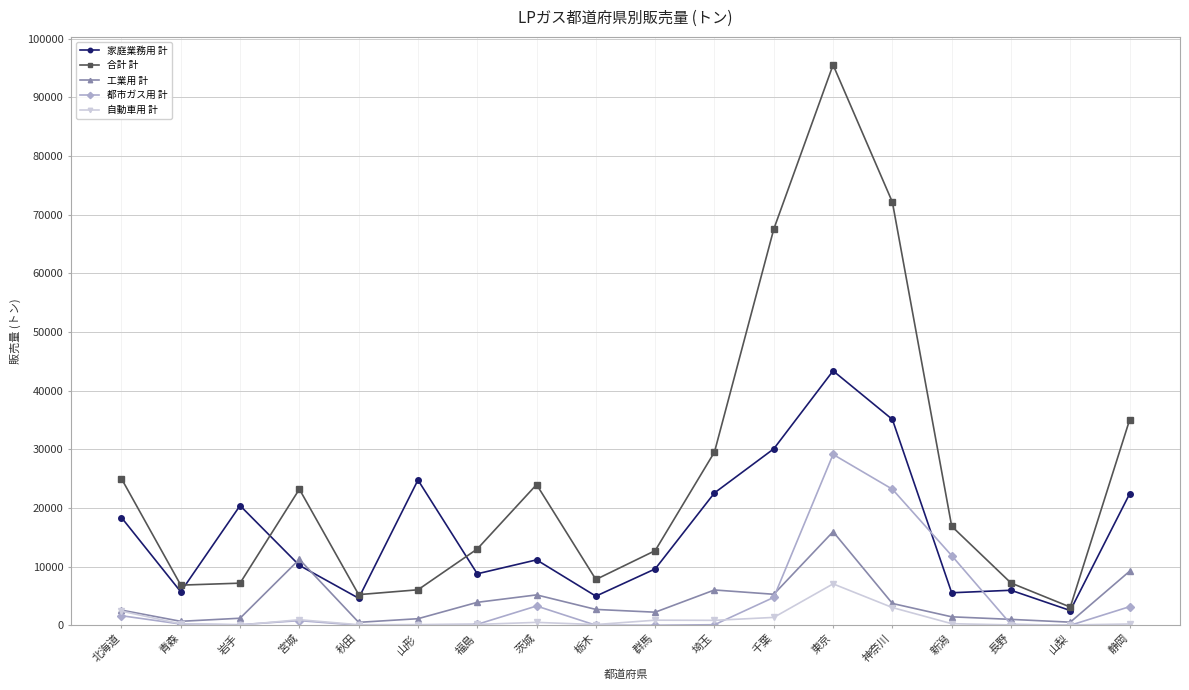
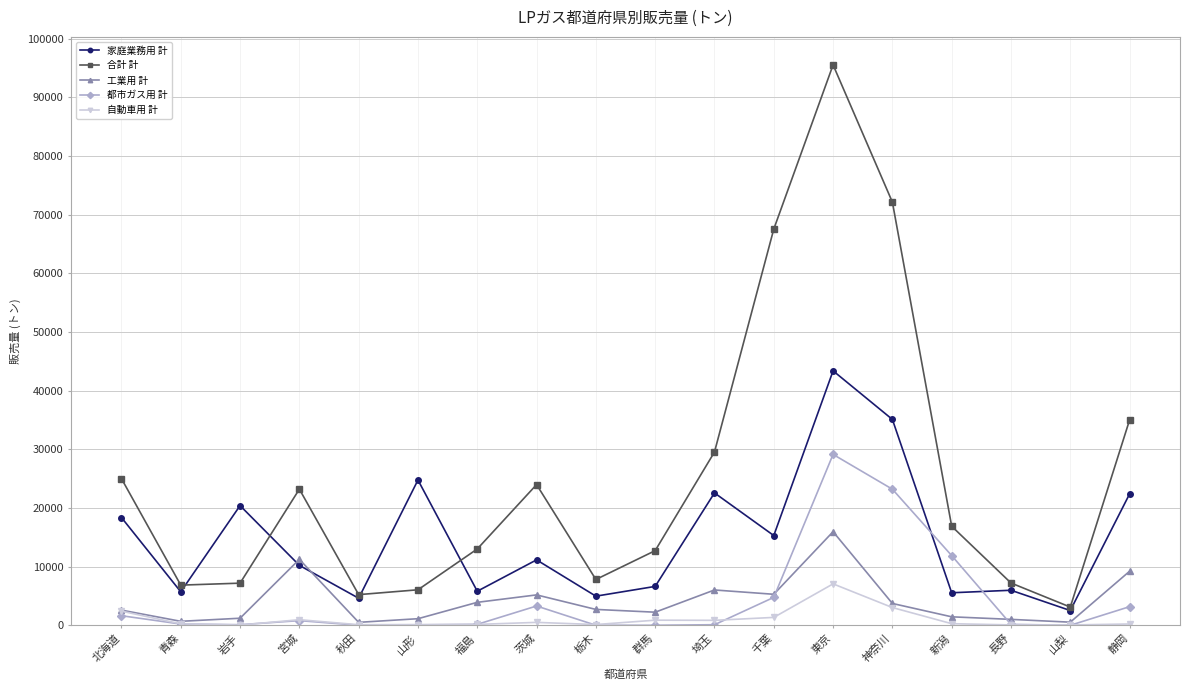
家庭業務用 計, 福島: 9000 -> 6000
家庭業務用 計, 群馬: 10000 -> 7000
家庭業務用 計, 千葉: 30000 -> 15000
